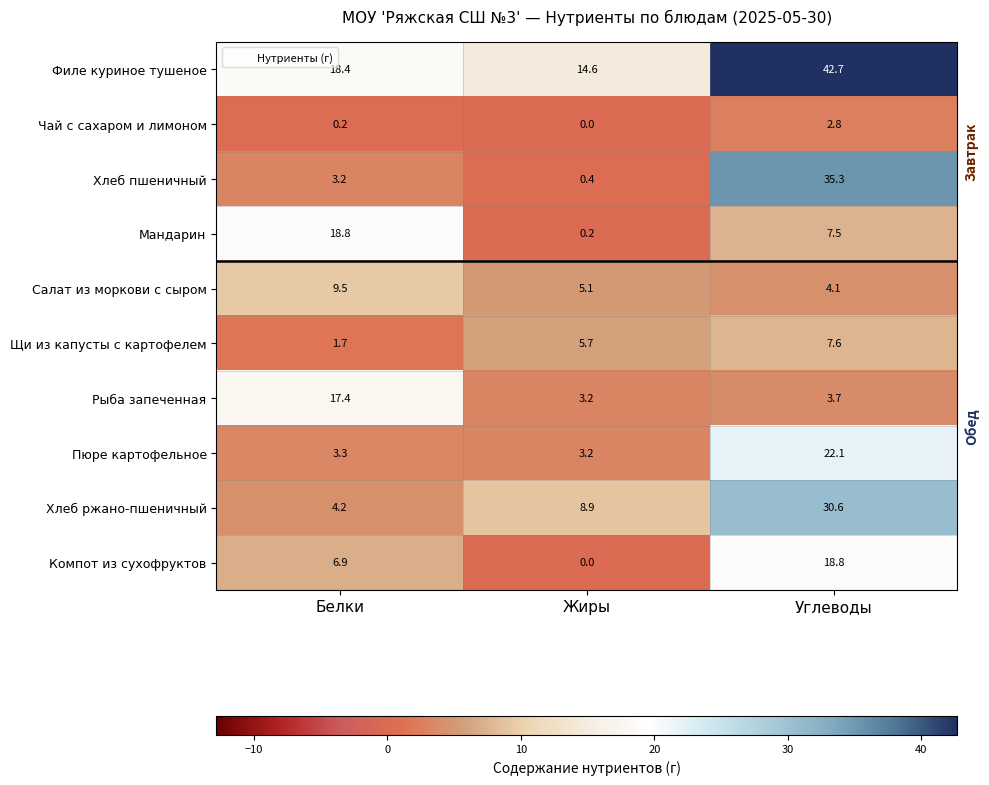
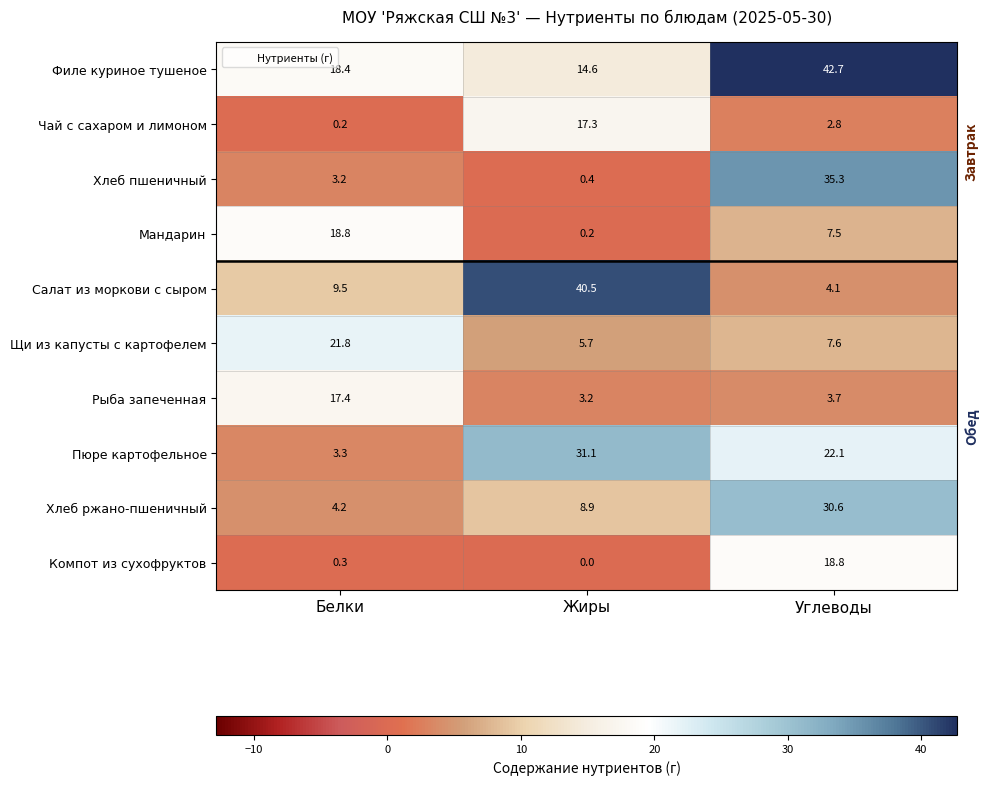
Чай с сахаром и лимоном, Жиры: 0.0 -> 17.3
Салат из моркови с сыром, Жиры: 5.1 -> 40.5
Щи из капусты с картофелем, Белки: 1.7 -> 21.8
Пюре картофельное, Жиры: 3.2 -> 31.1
Компот из сухофруктов, Белки: 6.9 -> 0.3
